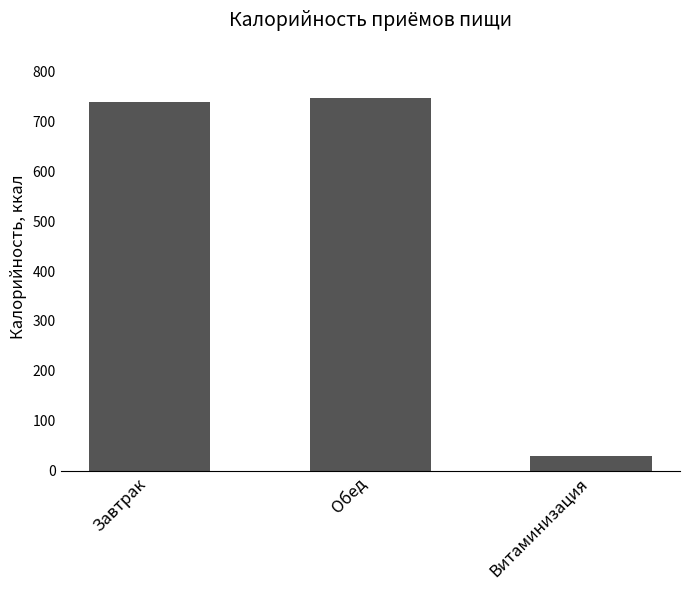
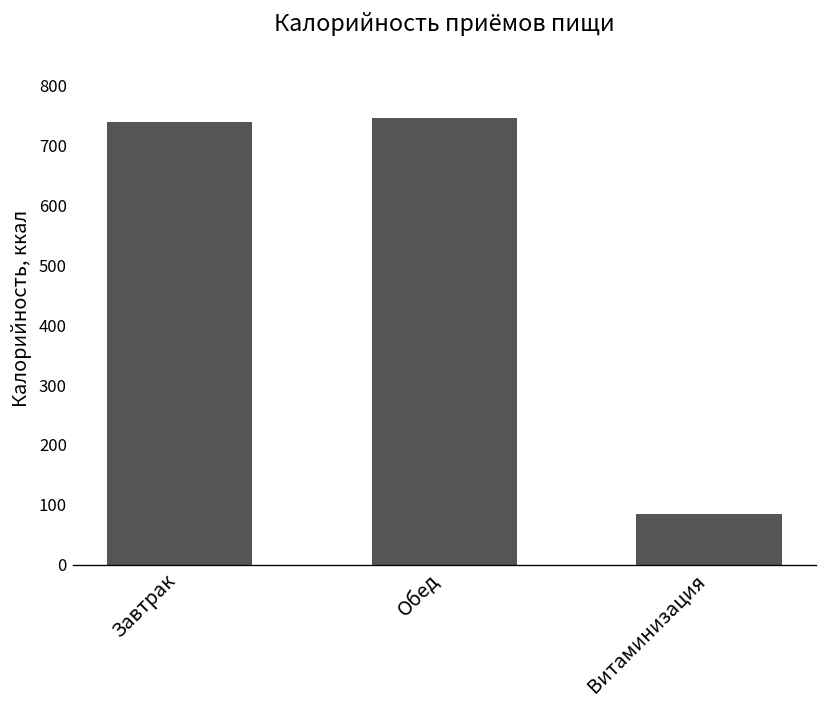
Витаминизация: 30 -> 90
